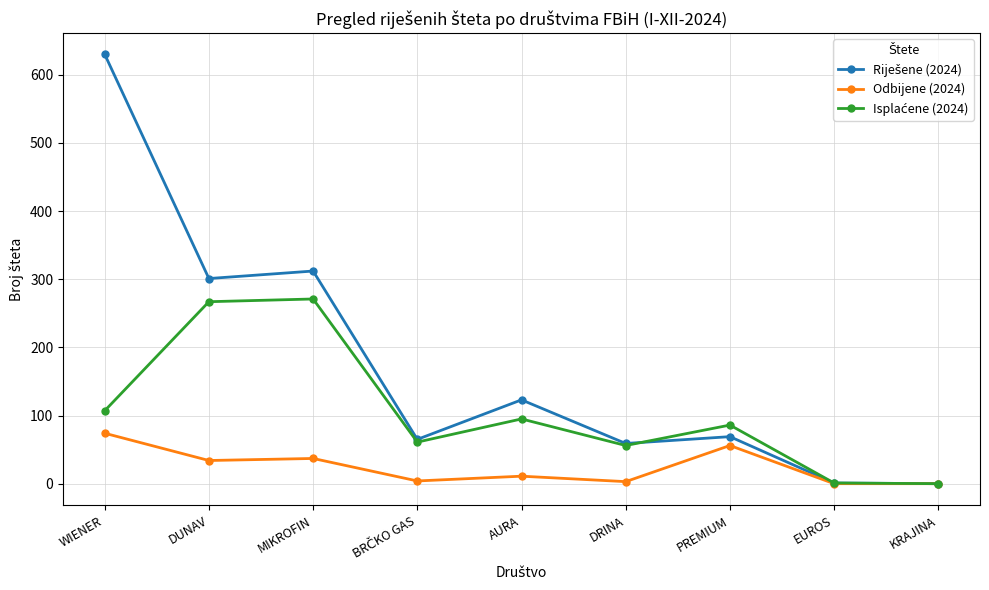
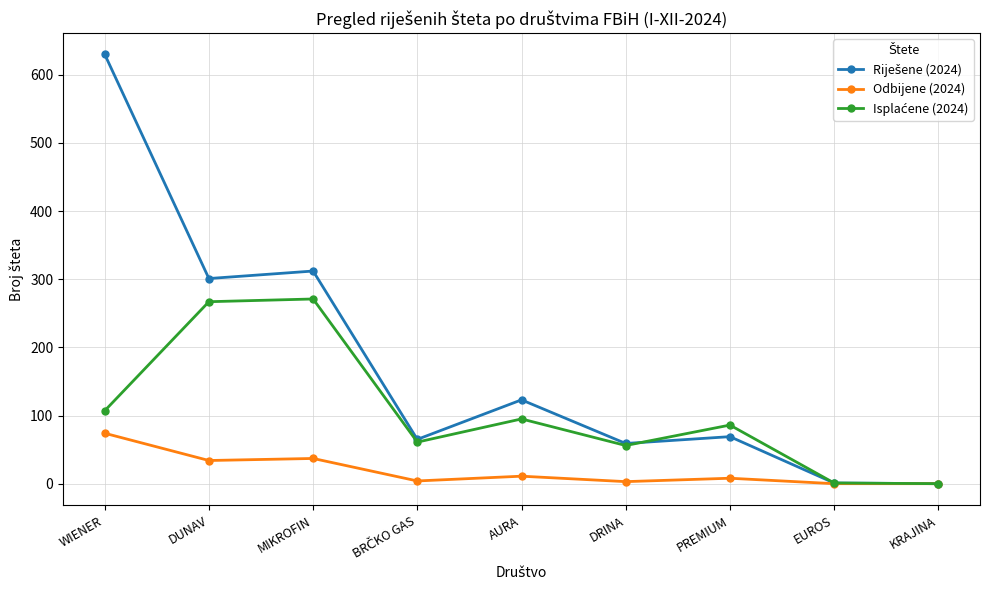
Odbijene (2024), PREMIUM: 60 -> 10
